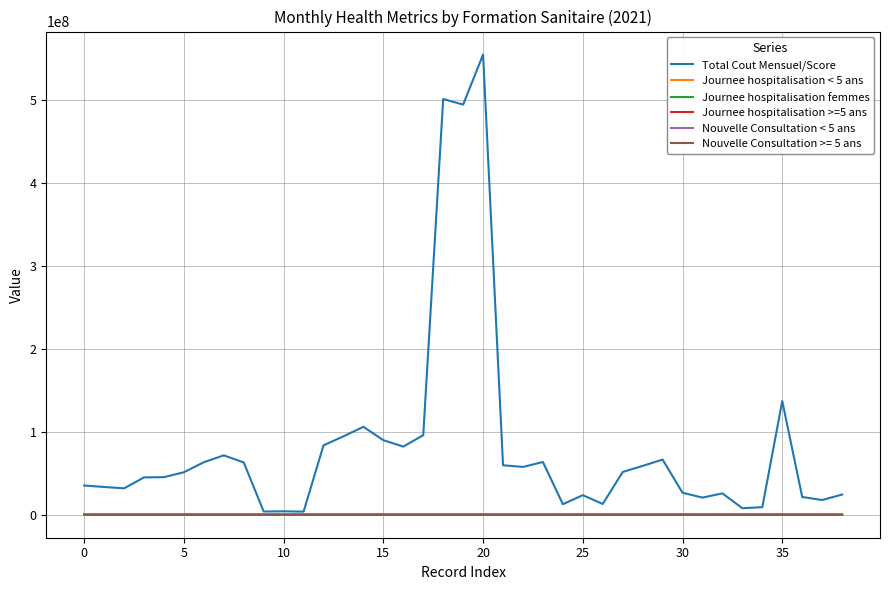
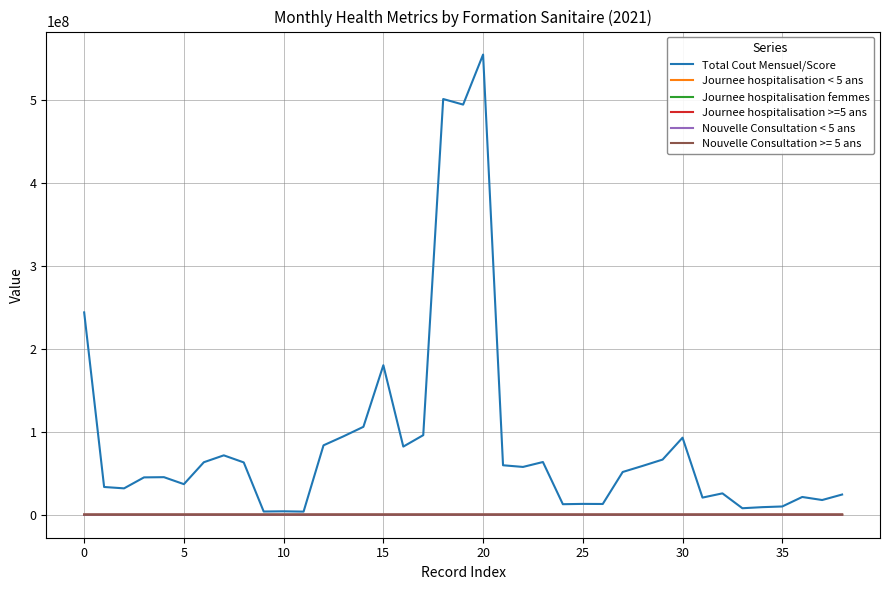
Total Cout Mensuel/Score, 0: 40000000 -> 240000000
Total Cout Mensuel/Score, 5: 50000000 -> 40000000
Total Cout Mensuel/Score, 15: 90000000 -> 180000000
Total Cout Mensuel/Score, 25: 20000000 -> 10000000
Total Cout Mensuel/Score, 30: 30000000 -> 90000000
Total Cout Mensuel/Score, 35: 140000000 -> 10000000
